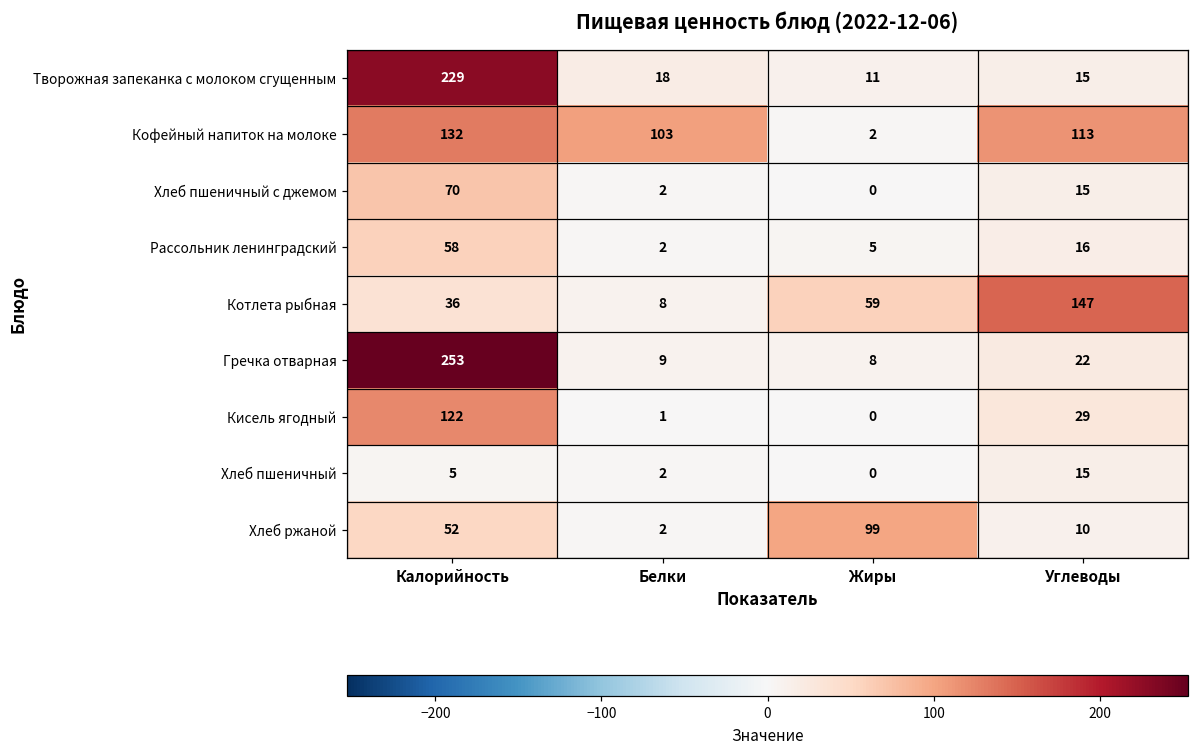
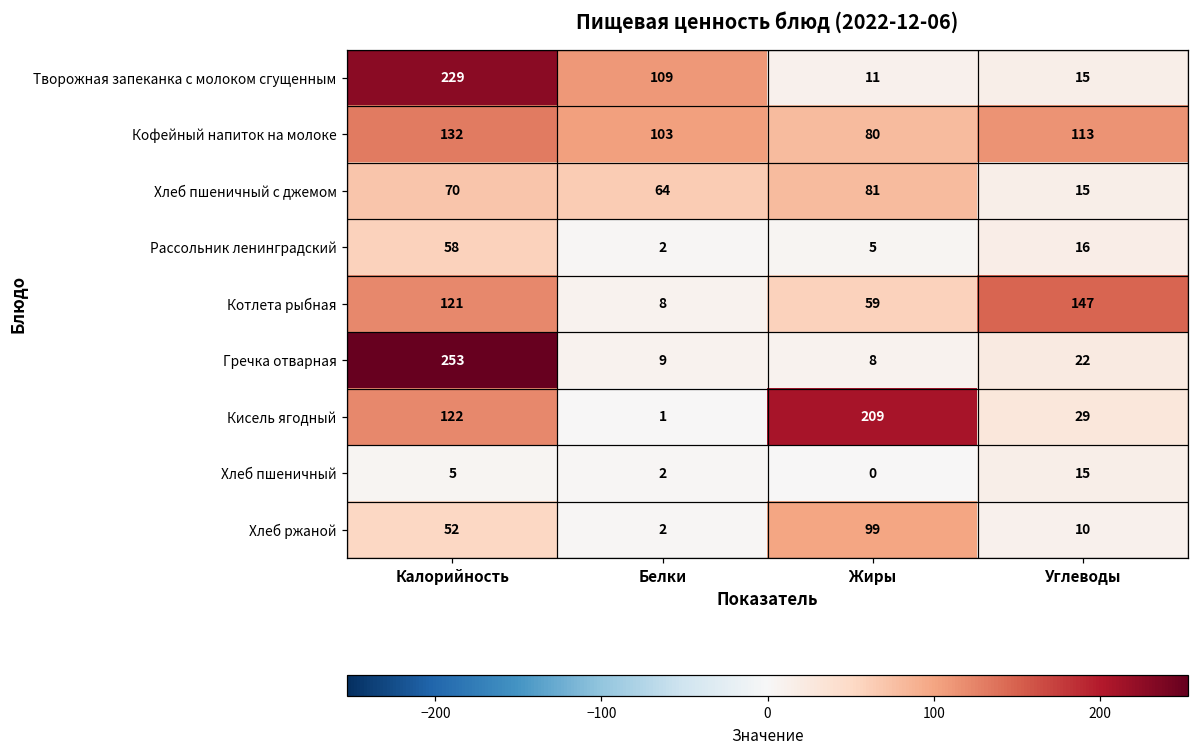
Творожная запеканка с молоком сгущенным, Белки: 18 -> 109
Кофейный напиток на молоке, Жиры: 2 -> 80
Хлеб пшеничный с джемом, Белки: 2 -> 64
Хлеб пшеничный с джемом, Жиры: 0 -> 81
Котлета рыбная, Калорийность: 36 -> 121
Кисель ягодный, Жиры: 0 -> 209
